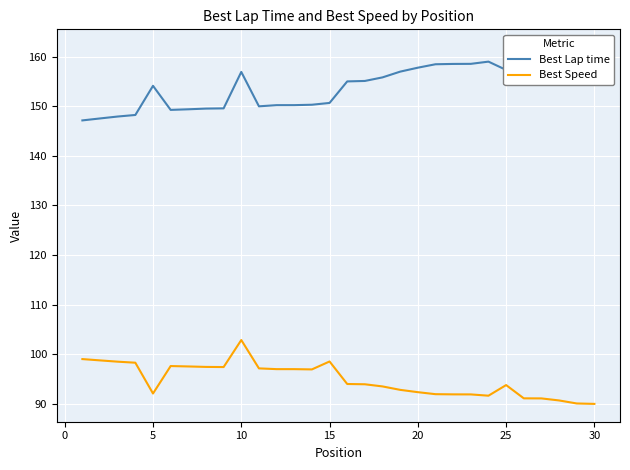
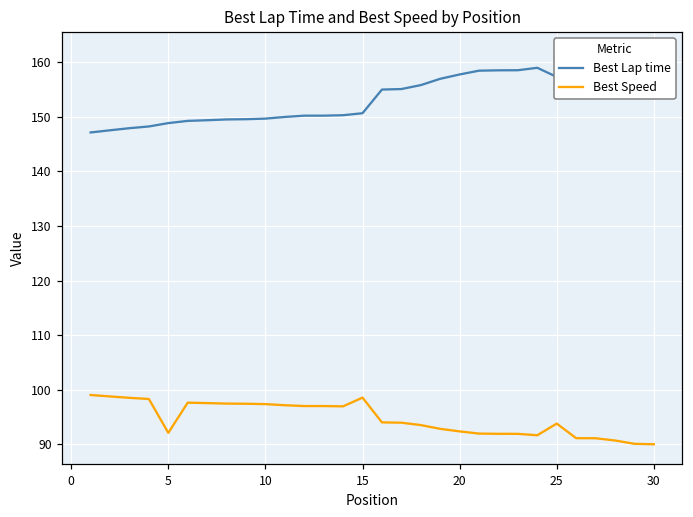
Best Lap time, 5: 154 -> 149
Best Lap time, 10: 157 -> 150
Best Speed, 10: 103 -> 97
